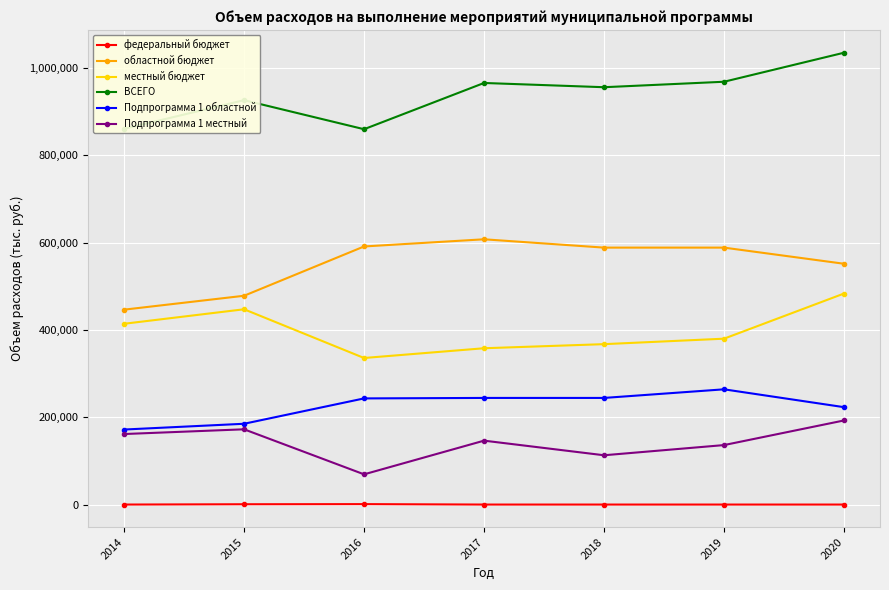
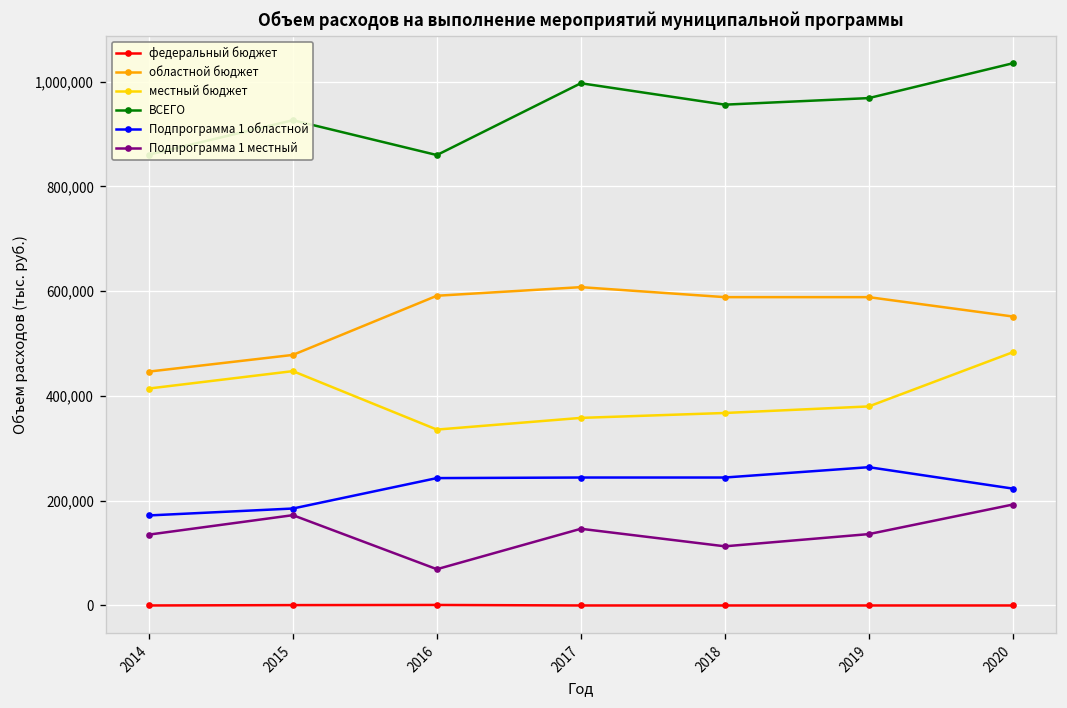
Подпрограмма 1 местный, 2014: 160,000 -> 140,000
ВСЕГО, 2017: 970,000 -> 1,000,000
